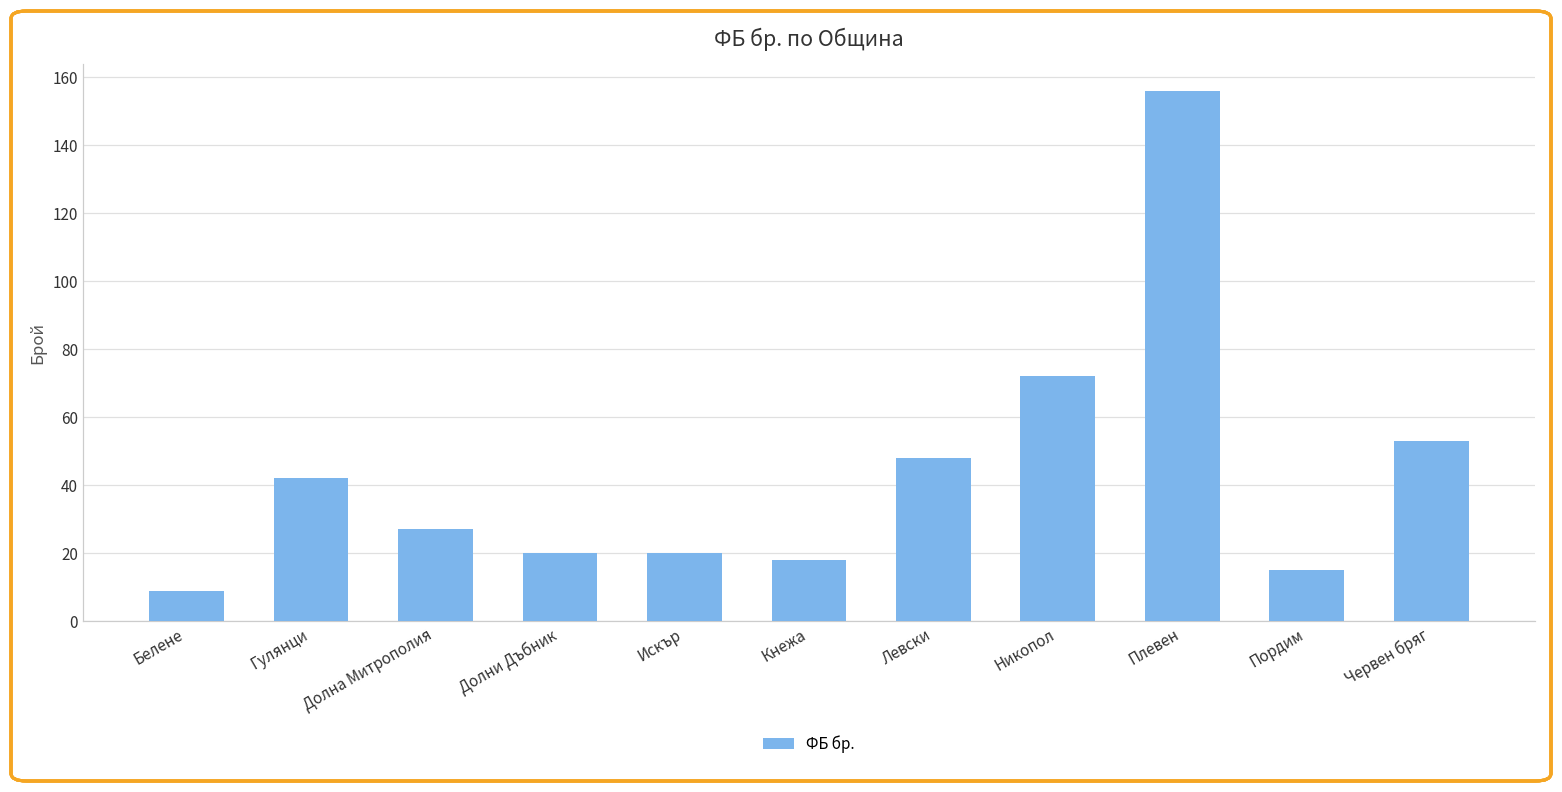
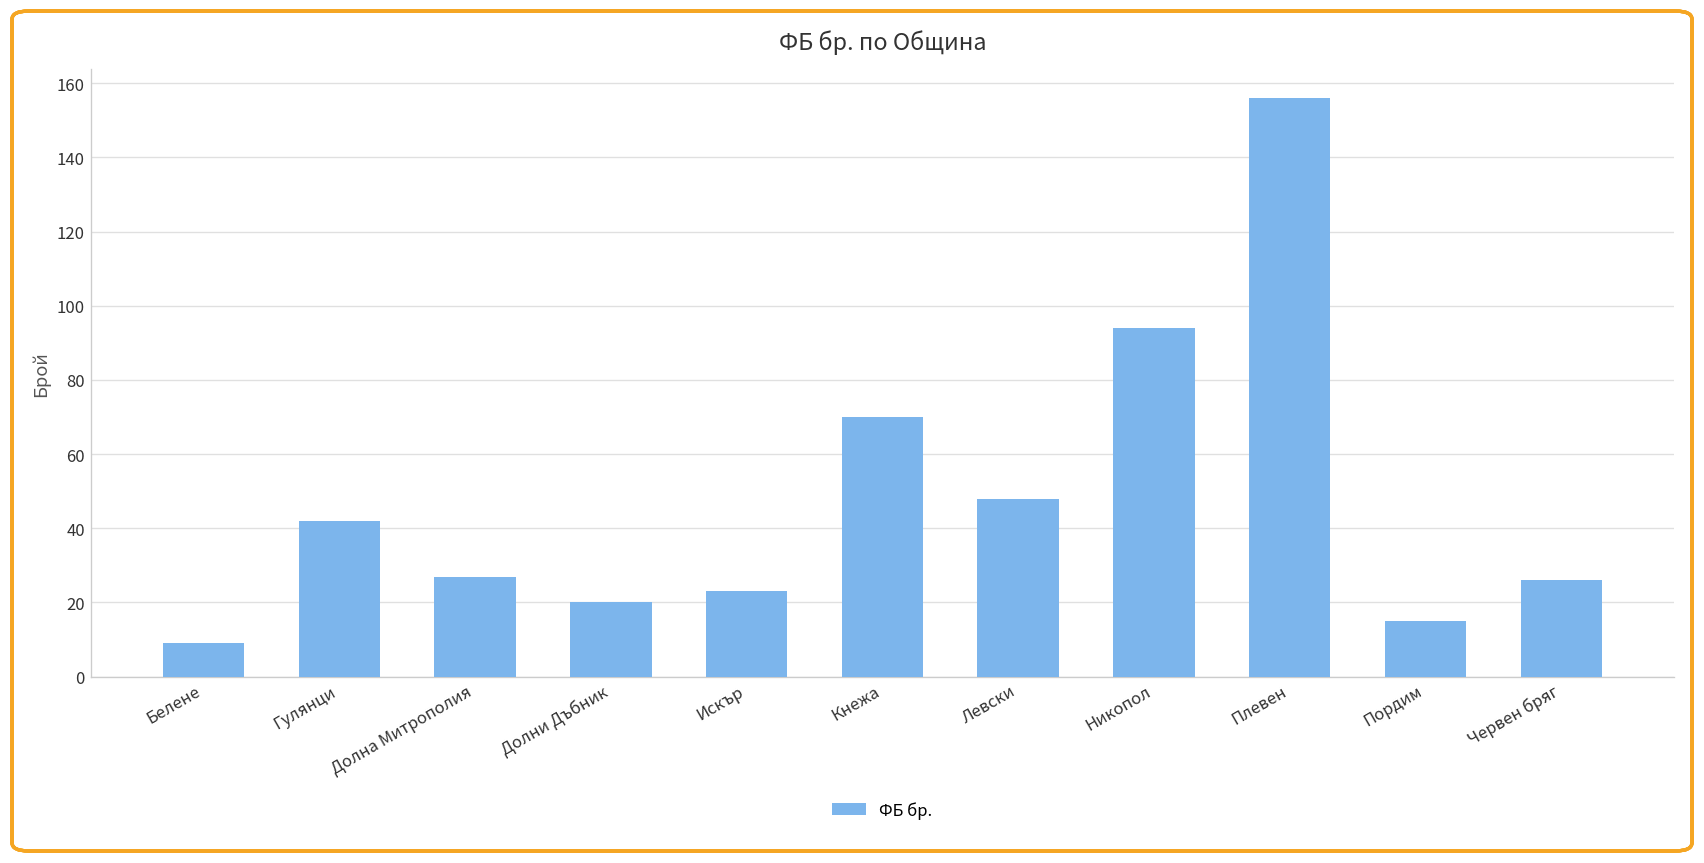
Искър: 20 -> 23
Кнежа: 18 -> 70
Никопол: 72 -> 94
Червен бряг: 53 -> 26
